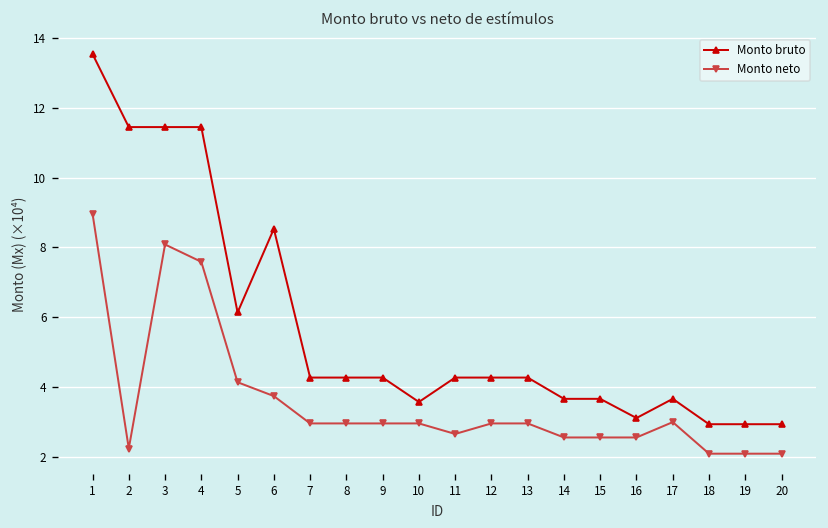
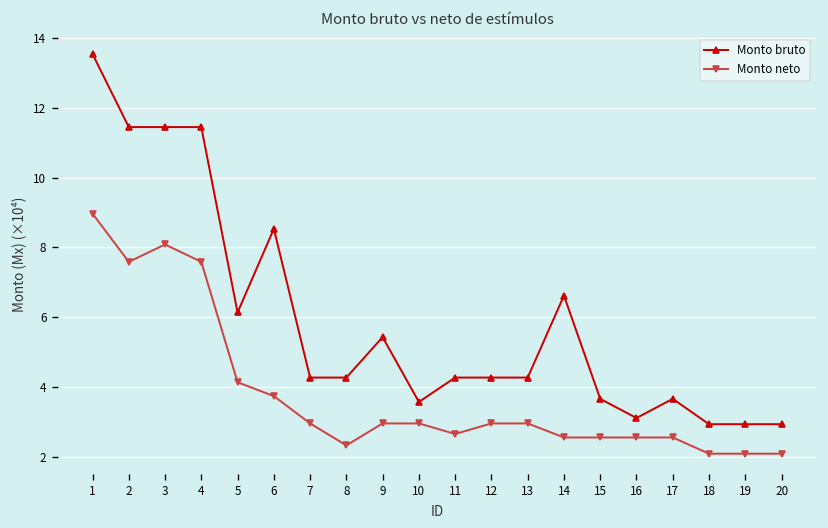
Monto neto, 2: 2.2 -> 7.6
Monto neto, 8: 2.9 -> 2.3
Monto bruto, 9: 4.3 -> 5.4
Monto bruto, 14: 3.7 -> 6.6
Monto neto, 17: 3.0 -> 2.5
